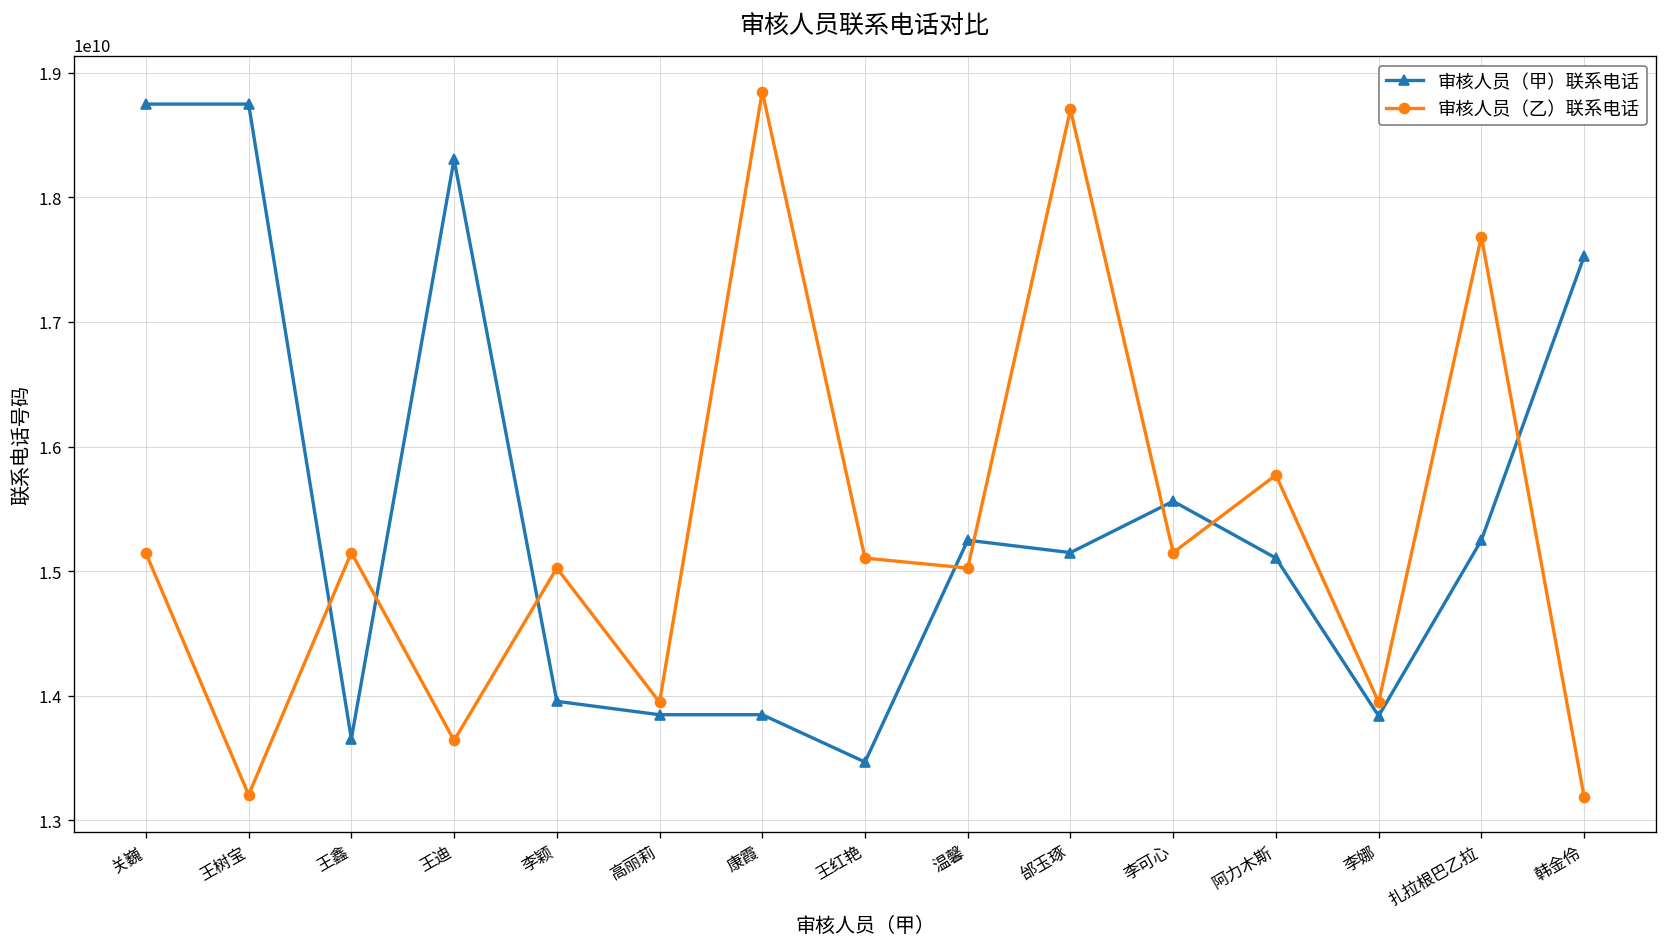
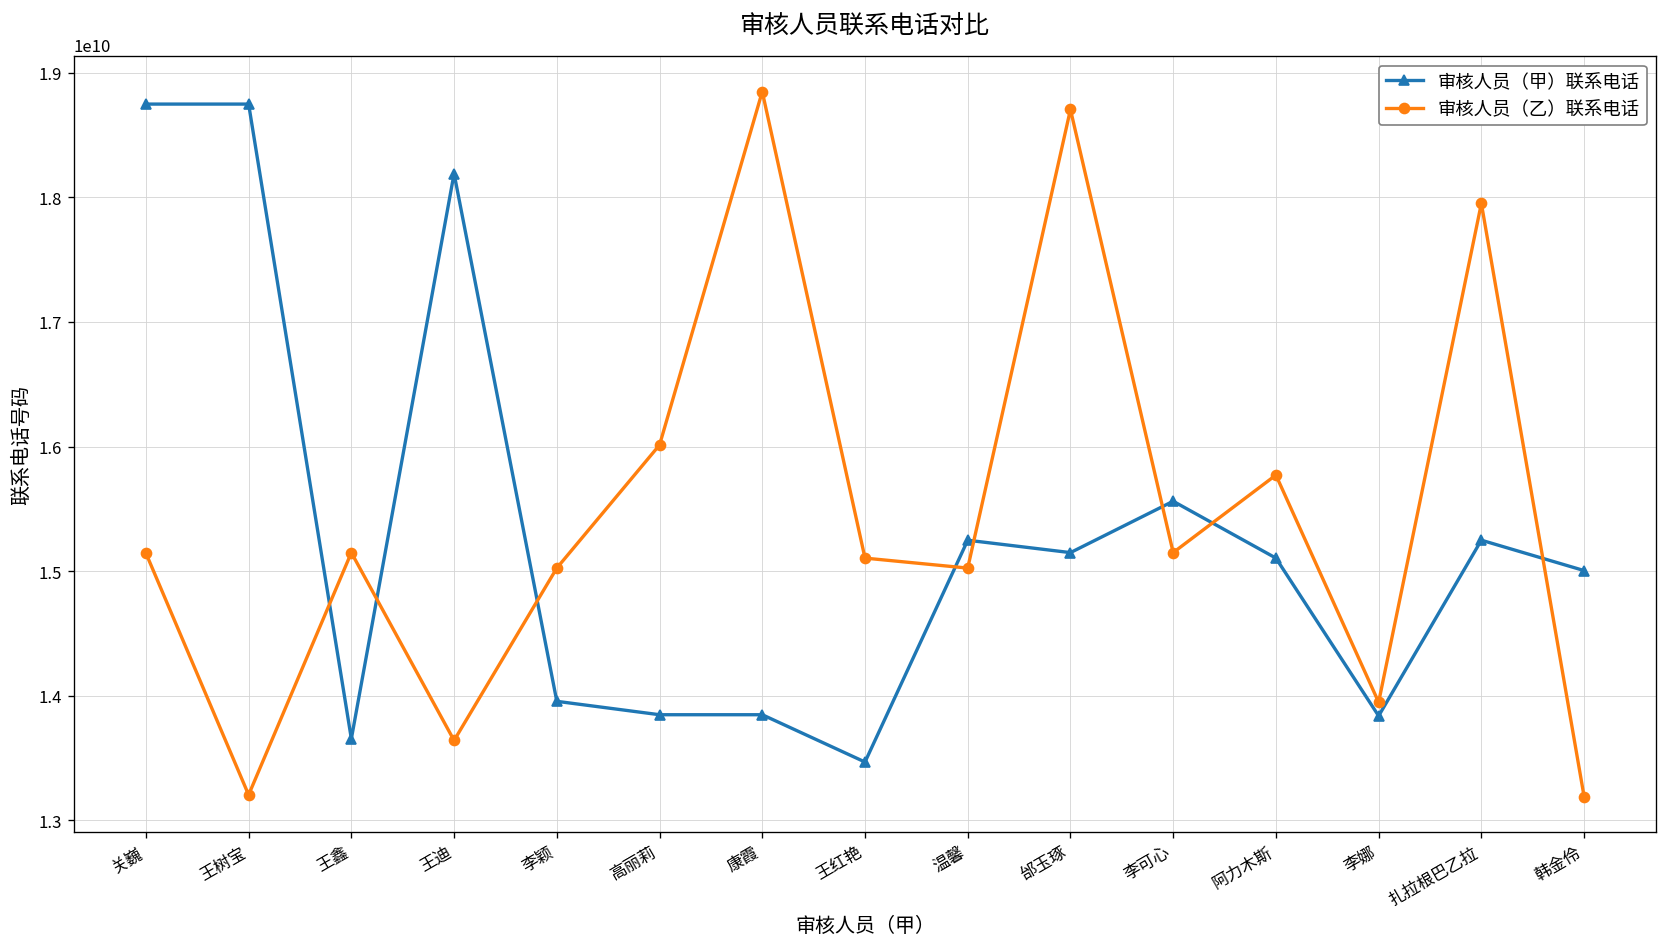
审核人员（甲）联系电话, 王迪: 18300000000 -> 18190000000
审核人员（乙）联系电话, 高丽莉: 13950000000 -> 16010000000
审核人员（乙）联系电话, 扎拉根巴乙拉: 17680000000 -> 17950000000
审核人员（甲）联系电话, 韩金伶: 17530000000 -> 15000000000
